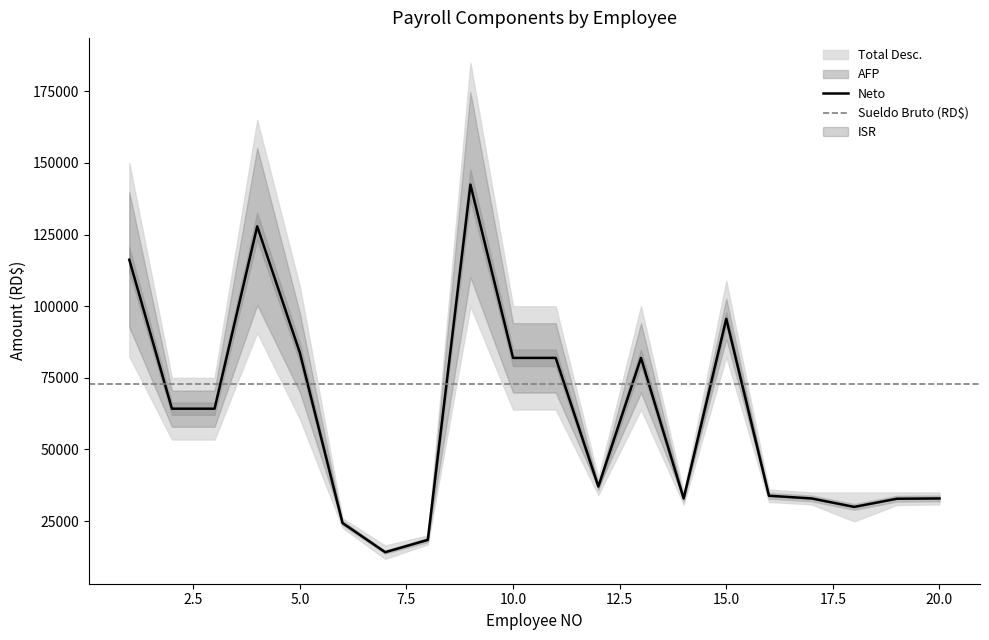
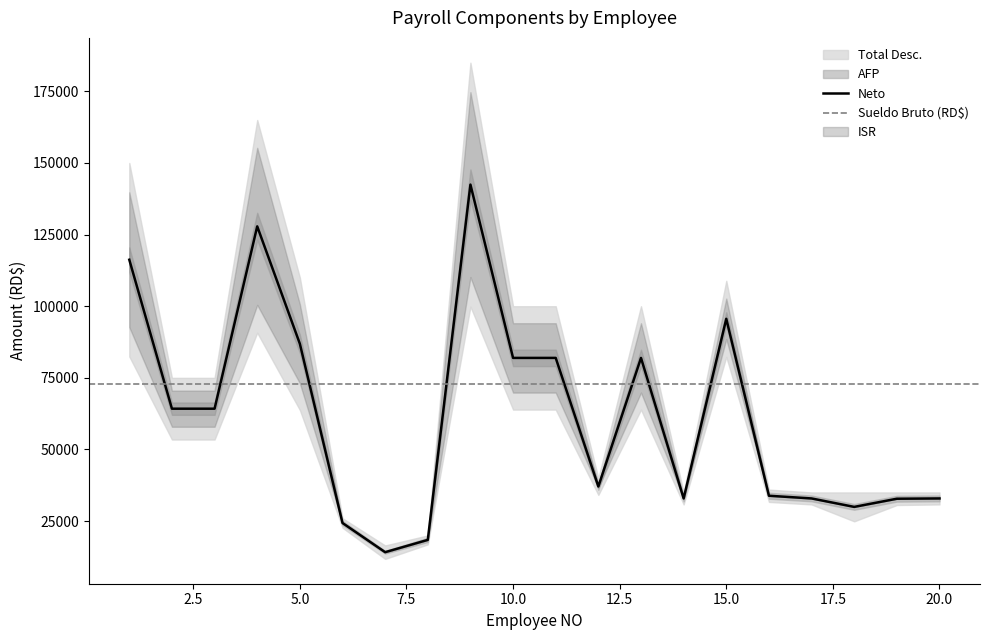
Neto, 5.0: 84000 -> 87000
